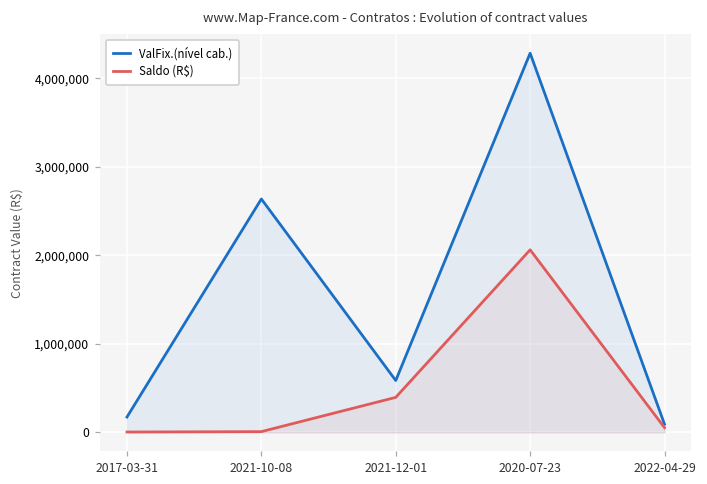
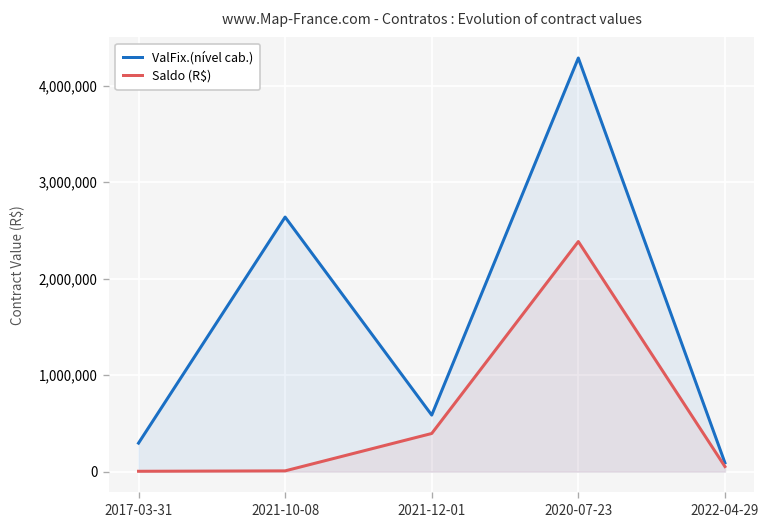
ValFix.(nível cab.), 2017-03-31: 200,000 -> 300,000
Saldo (R$), 2020-07-23: 2,100,000 -> 2,400,000
